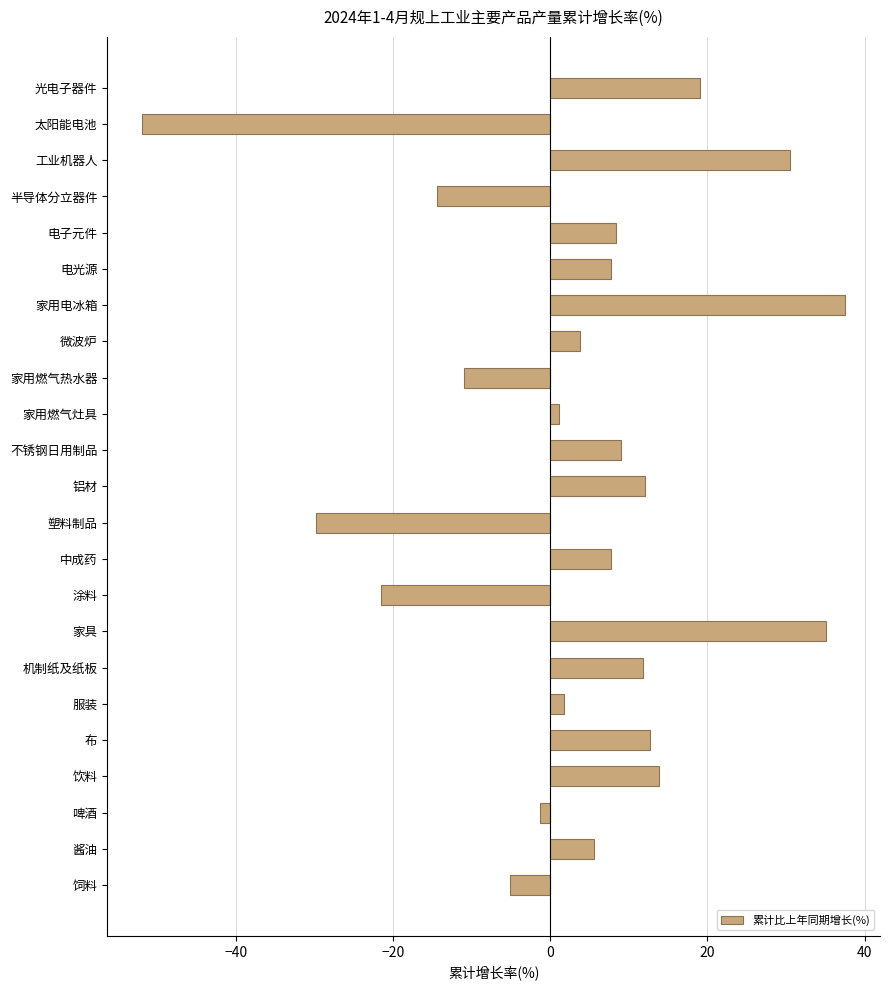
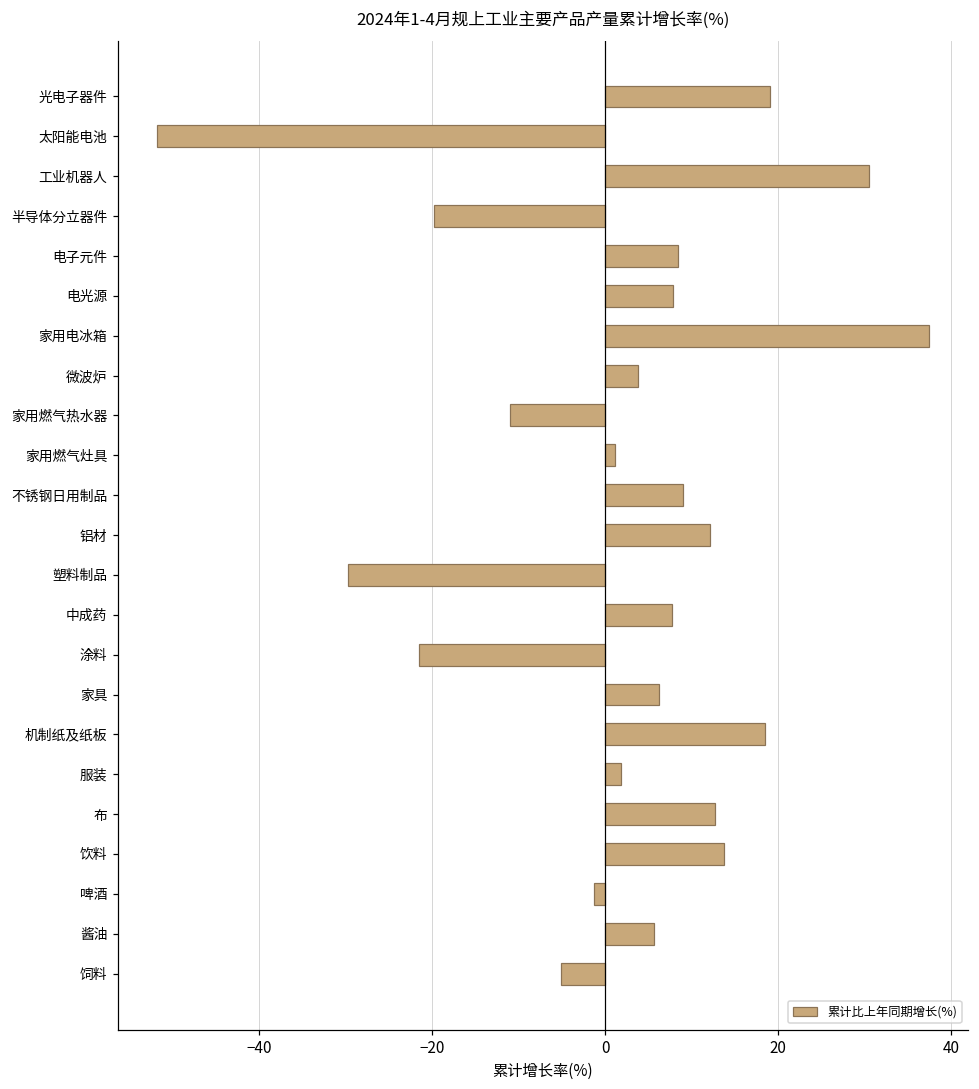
半导体分立器件: -14 -> -20
家具: 35 -> 6
机制纸及纸板: 12 -> 19
